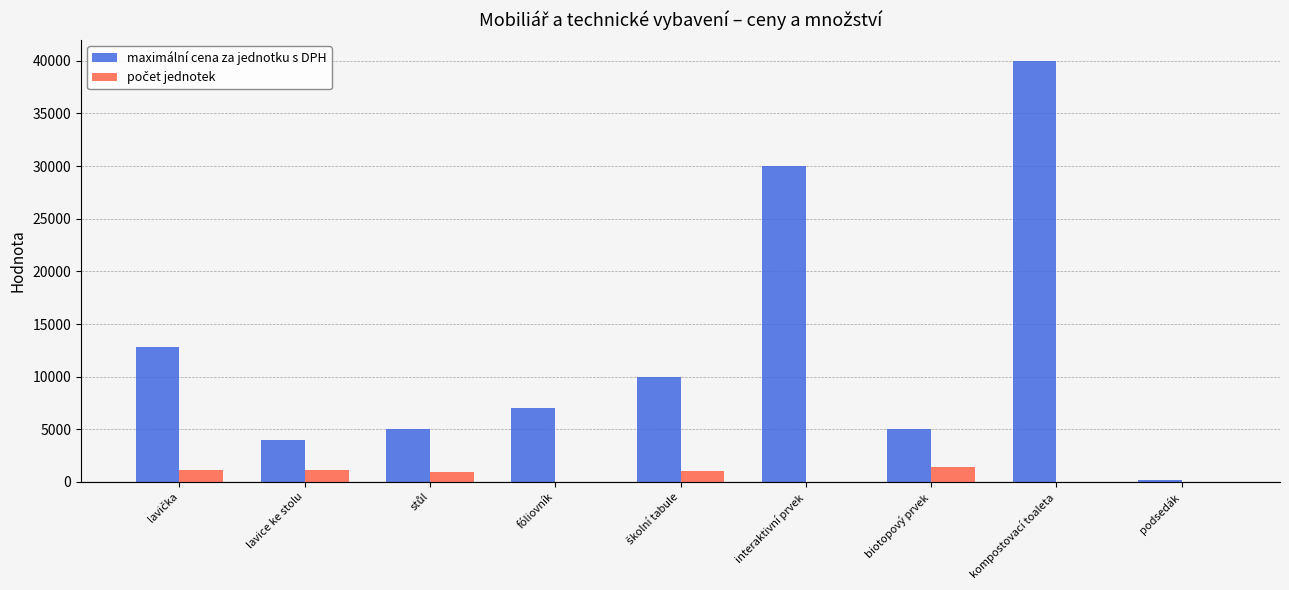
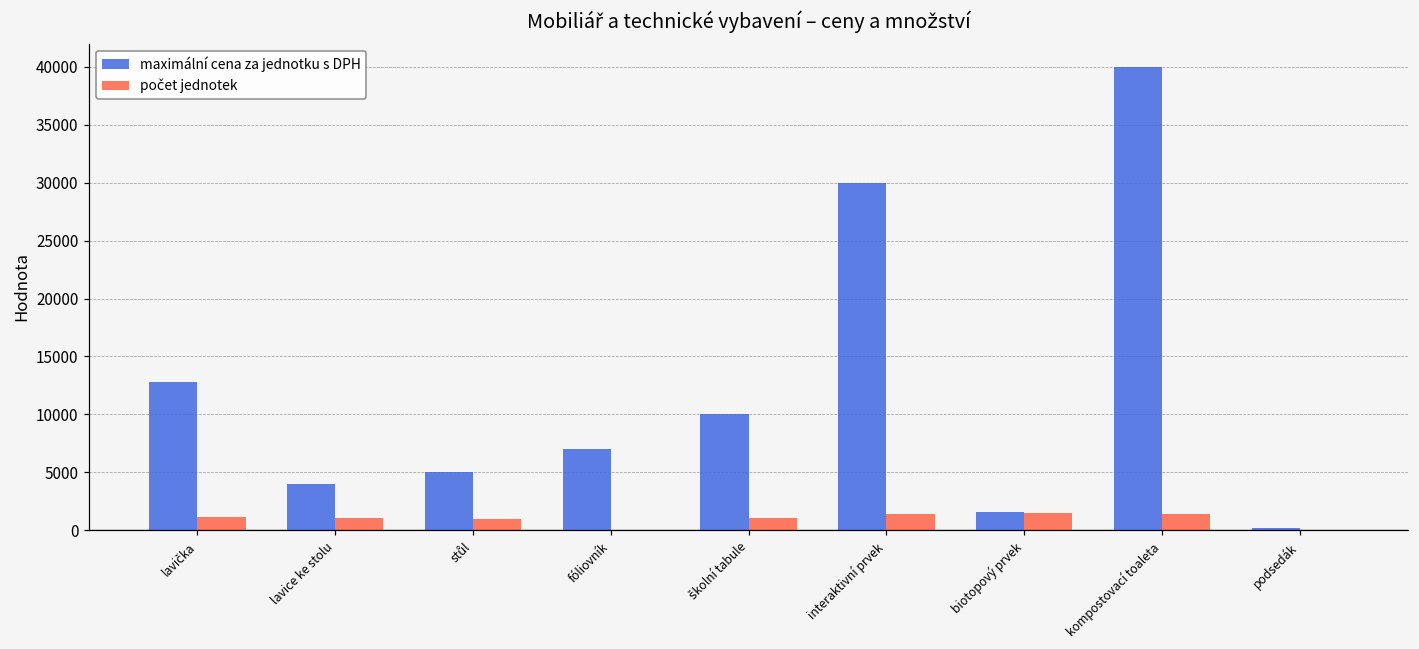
počet jednotek, interaktivní prvek: 0 -> 1400
maximální cena za jednotku s DPH, biotopový prvek: 5000 -> 1600
počet jednotek, kompostovací toaleta: 0 -> 1400
